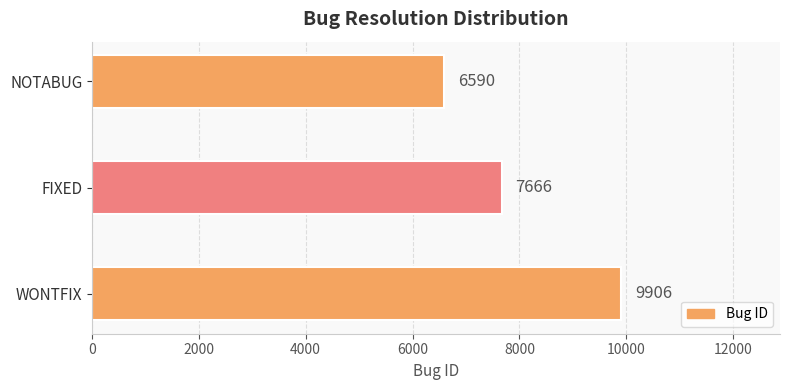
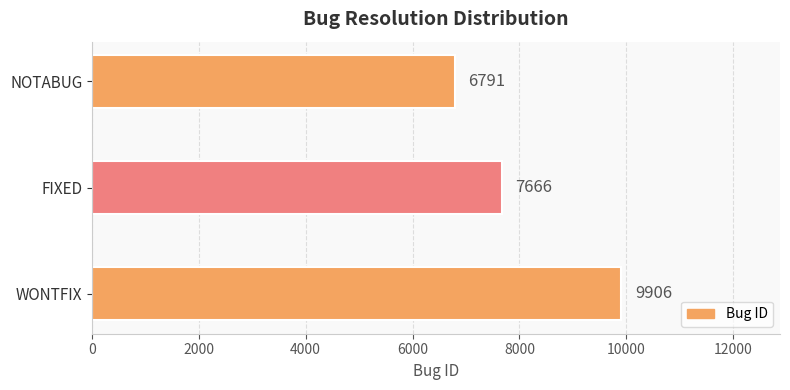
NOTABUG: 6590 -> 6791
